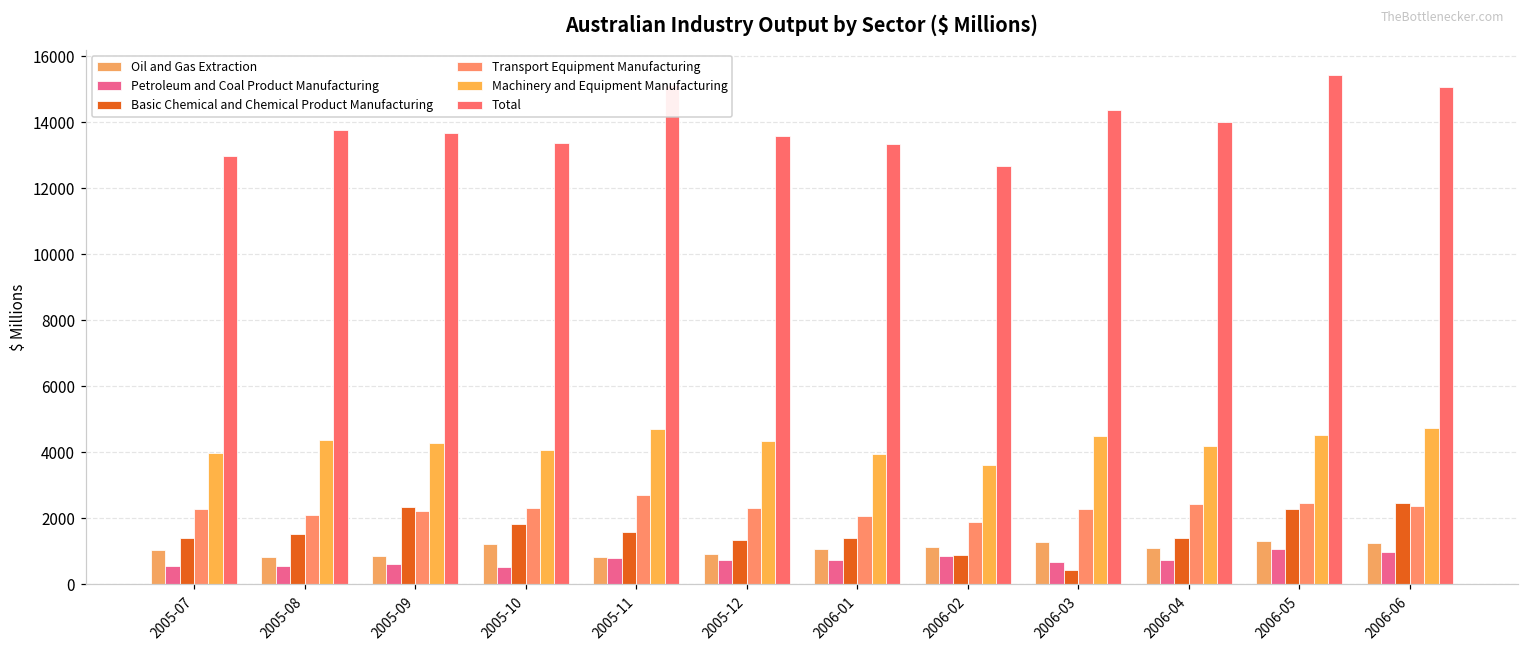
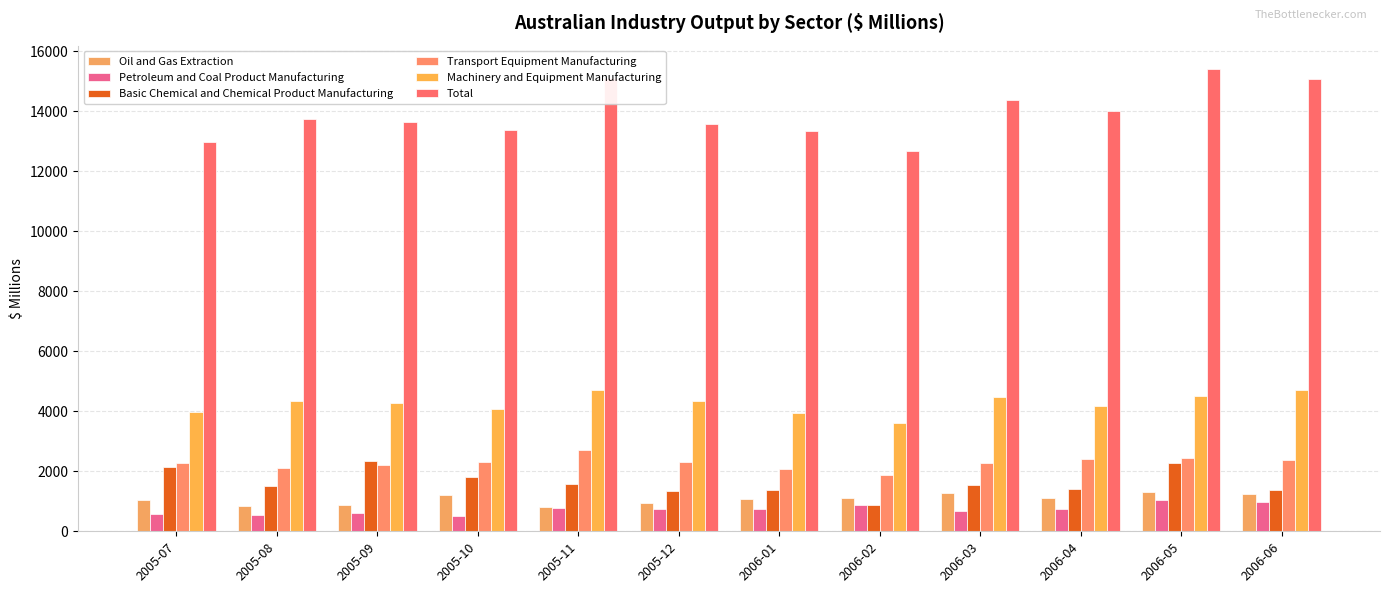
Basic Chemical and Chemical Product Manufacturing, 2005-07: 1400 -> 2200
Basic Chemical and Chemical Product Manufacturing, 2006-03: 400 -> 1500
Basic Chemical and Chemical Product Manufacturing, 2006-06: 2500 -> 1400
